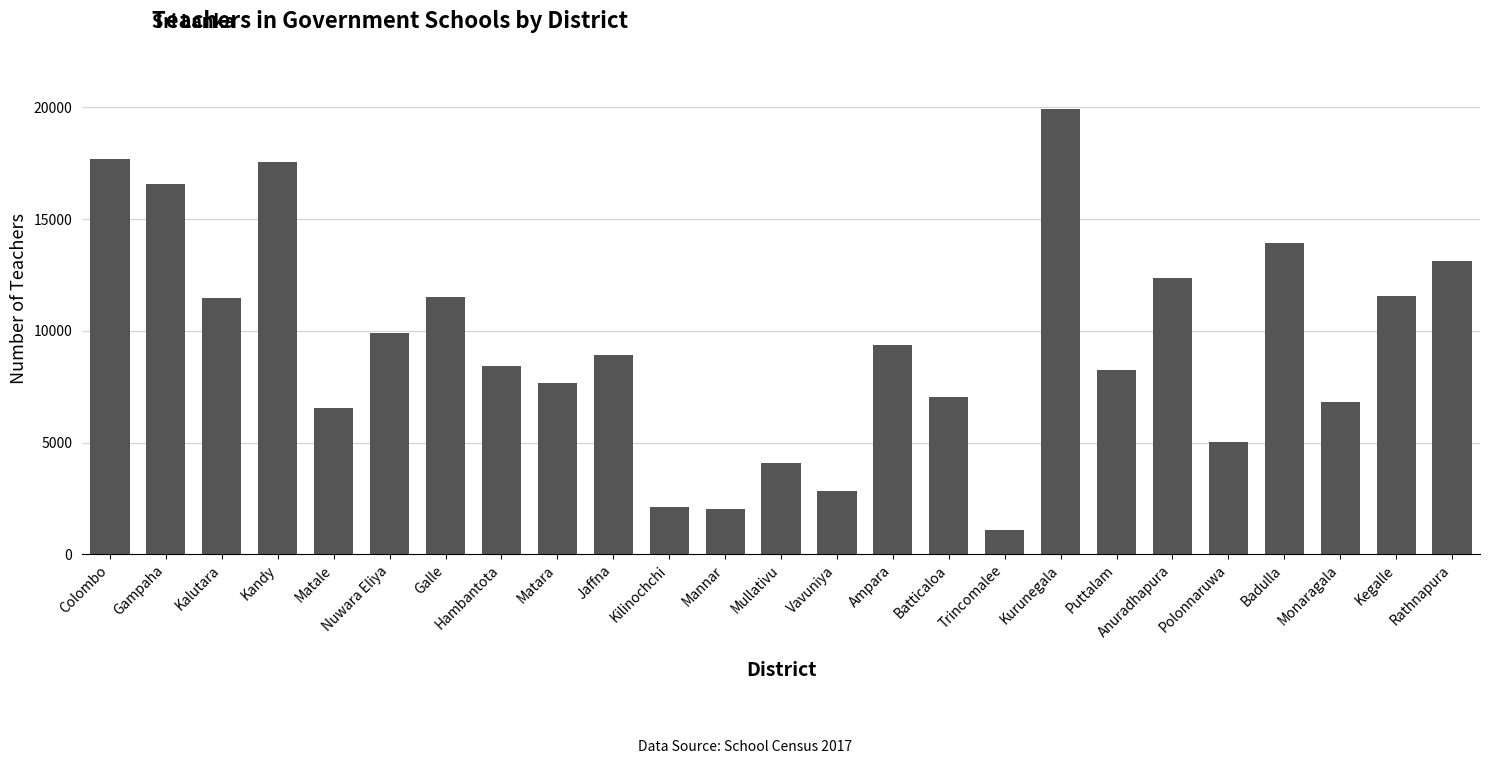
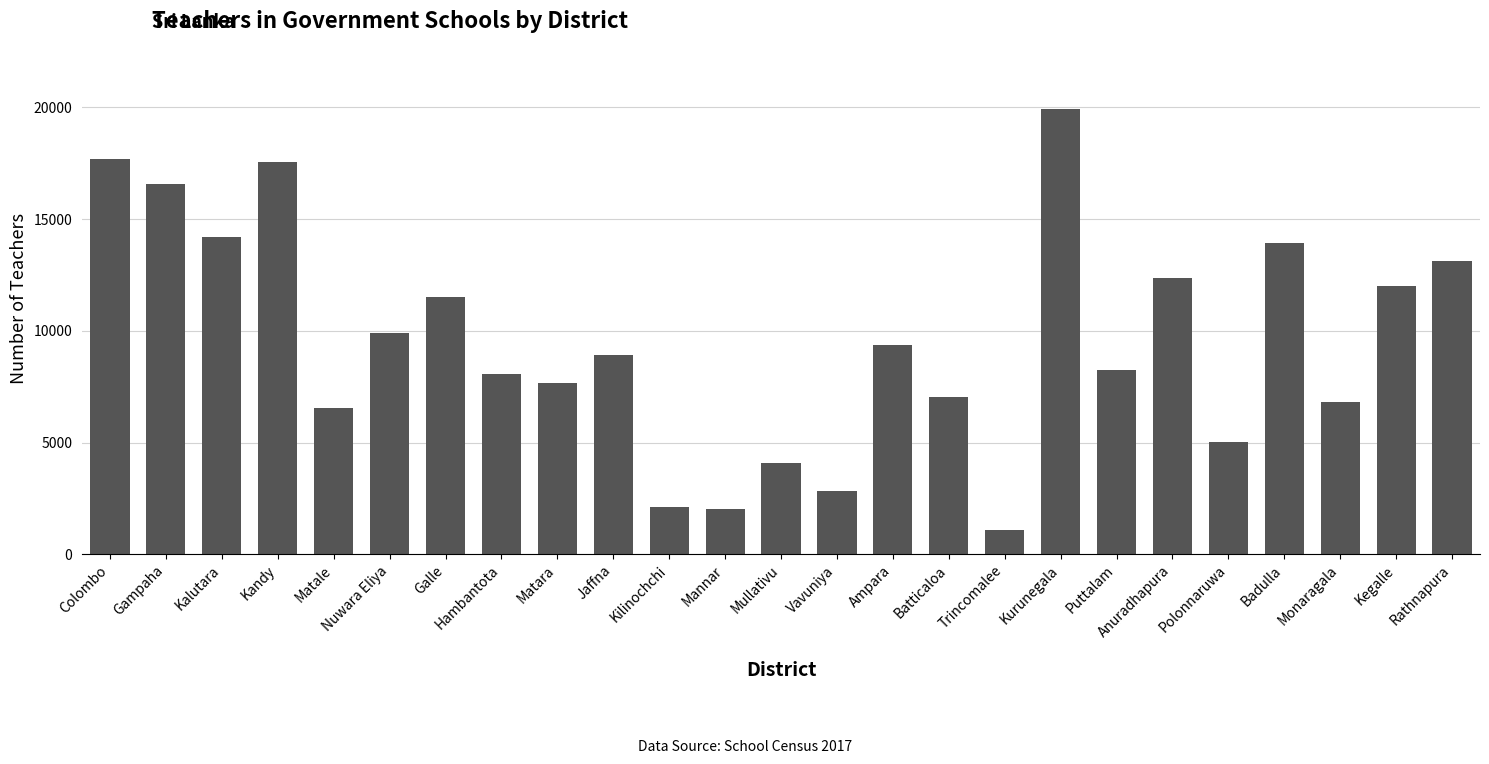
Kalutara: 11500 -> 14200
Hambantota: 8400 -> 8100
Kegalle: 11600 -> 12000
